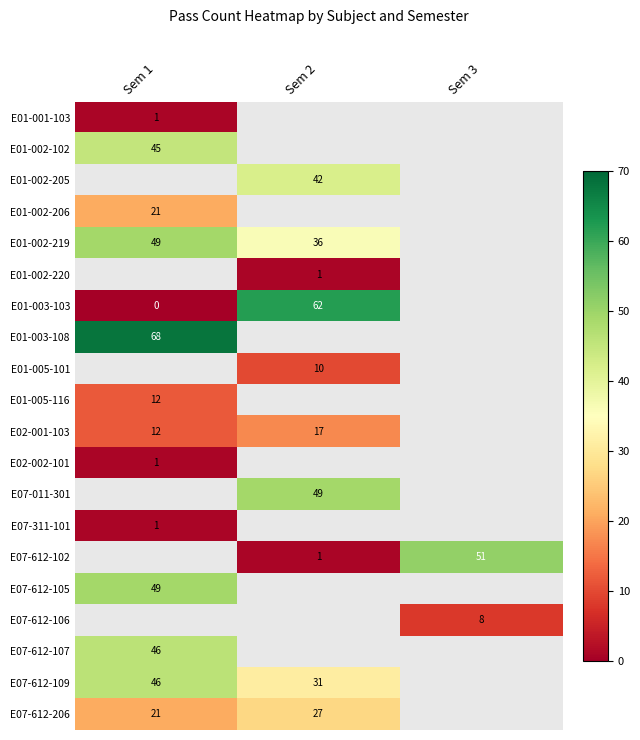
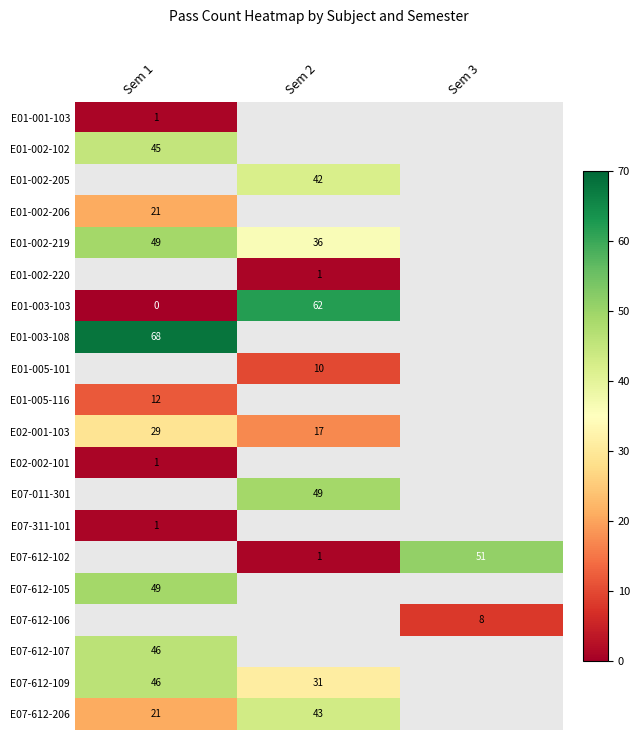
E02-001-103, Sem 1: 12 -> 29
E07-612-206, Sem 2: 27 -> 43
